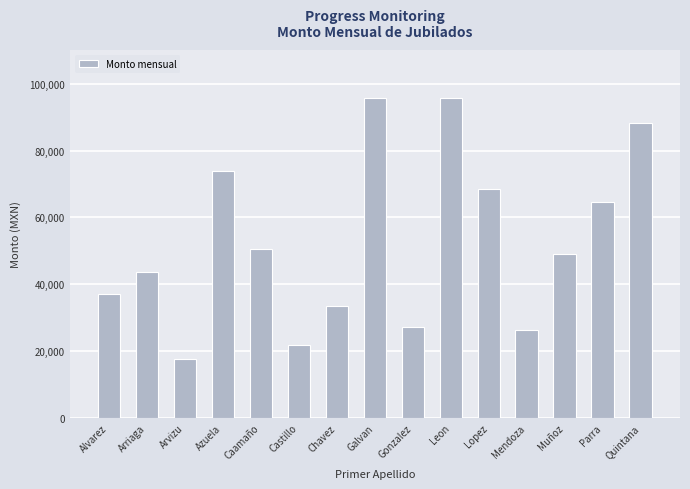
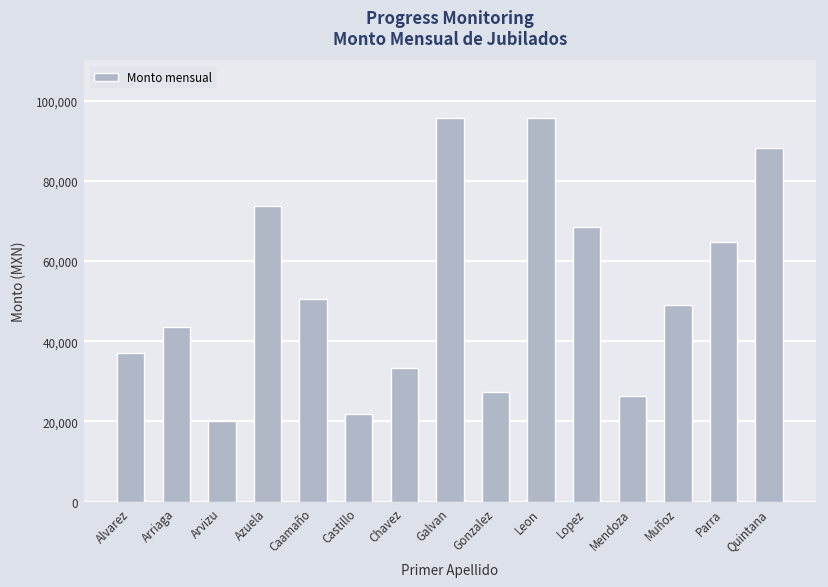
Arvizu: 18,000 -> 20,000
